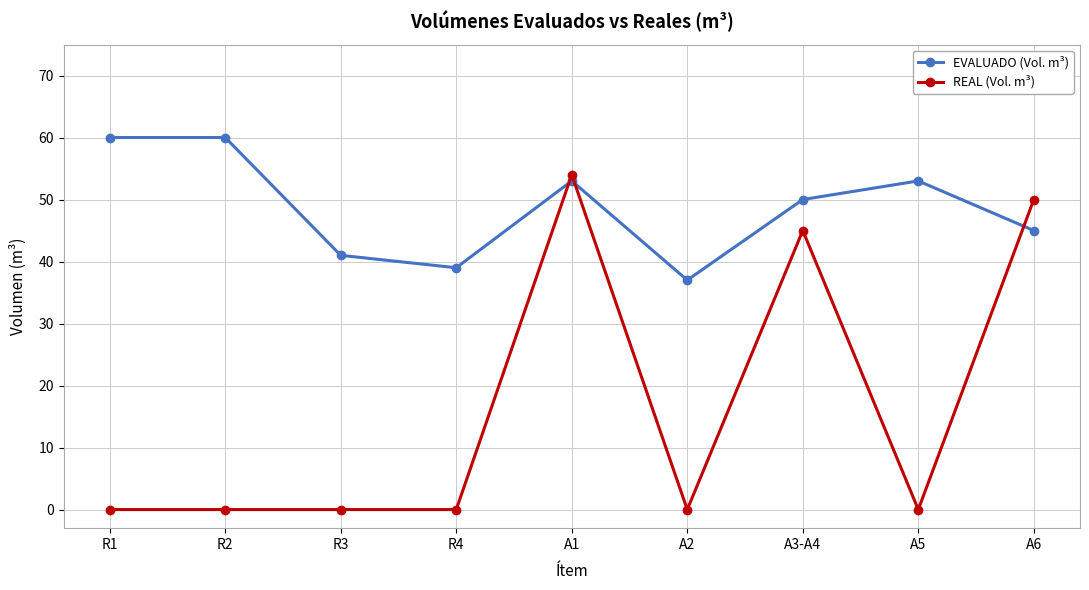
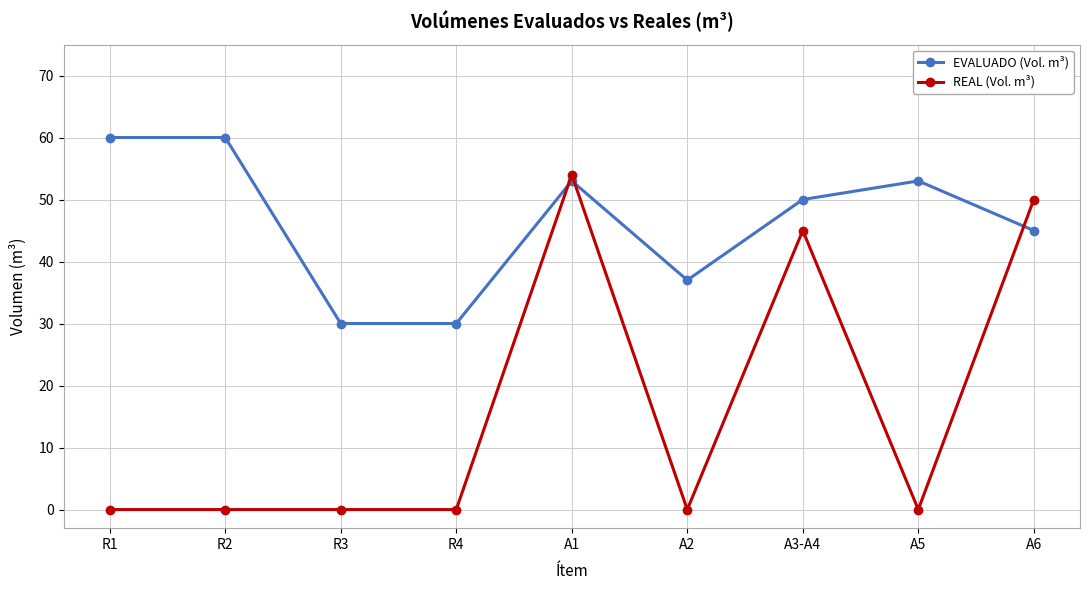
EVALUADO (Vol. m³), R3: 41 -> 30
EVALUADO (Vol. m³), R4: 39 -> 30
